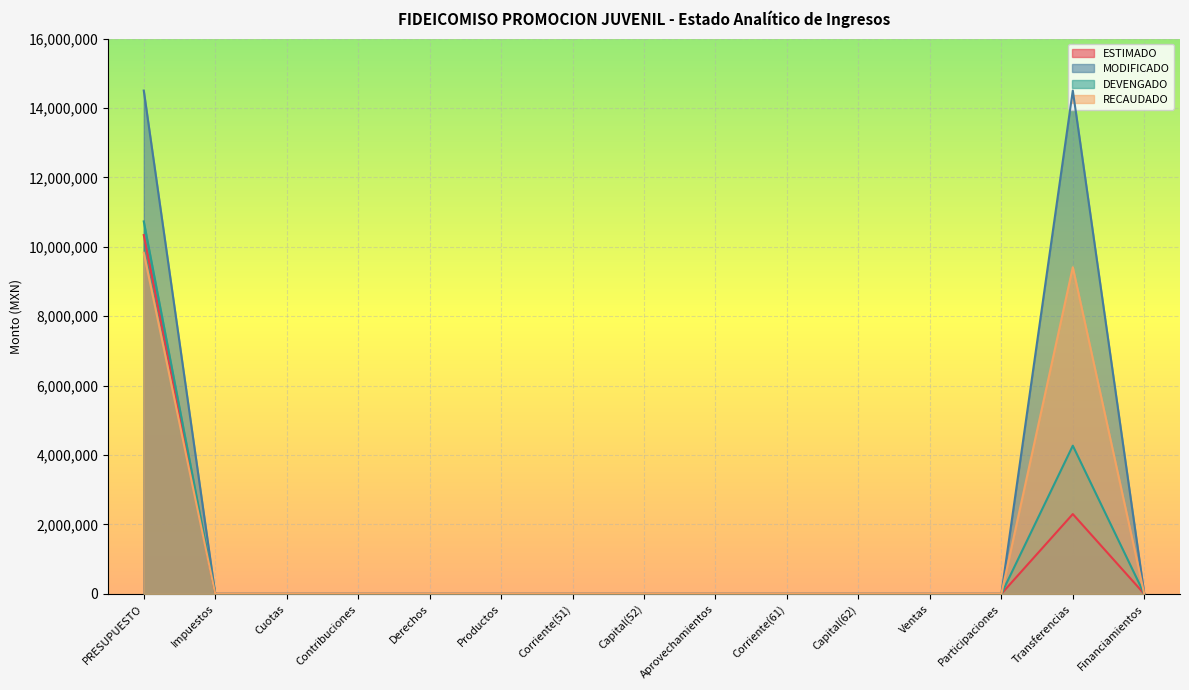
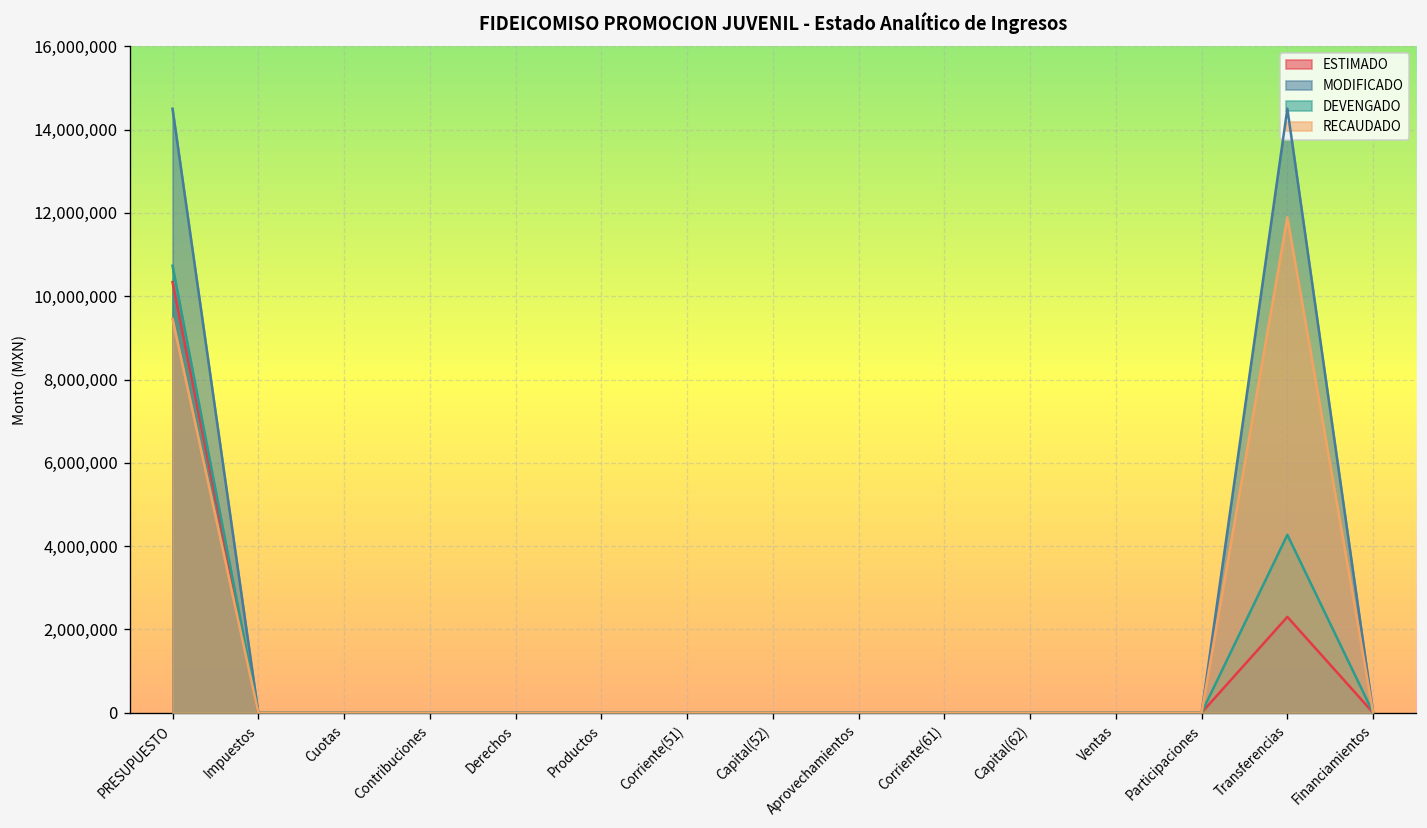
RECAUDADO, PRESUPUESTO: 9,800,000 -> 9,500,000
RECAUDADO, Transferencias: 9,400,000 -> 11,900,000
